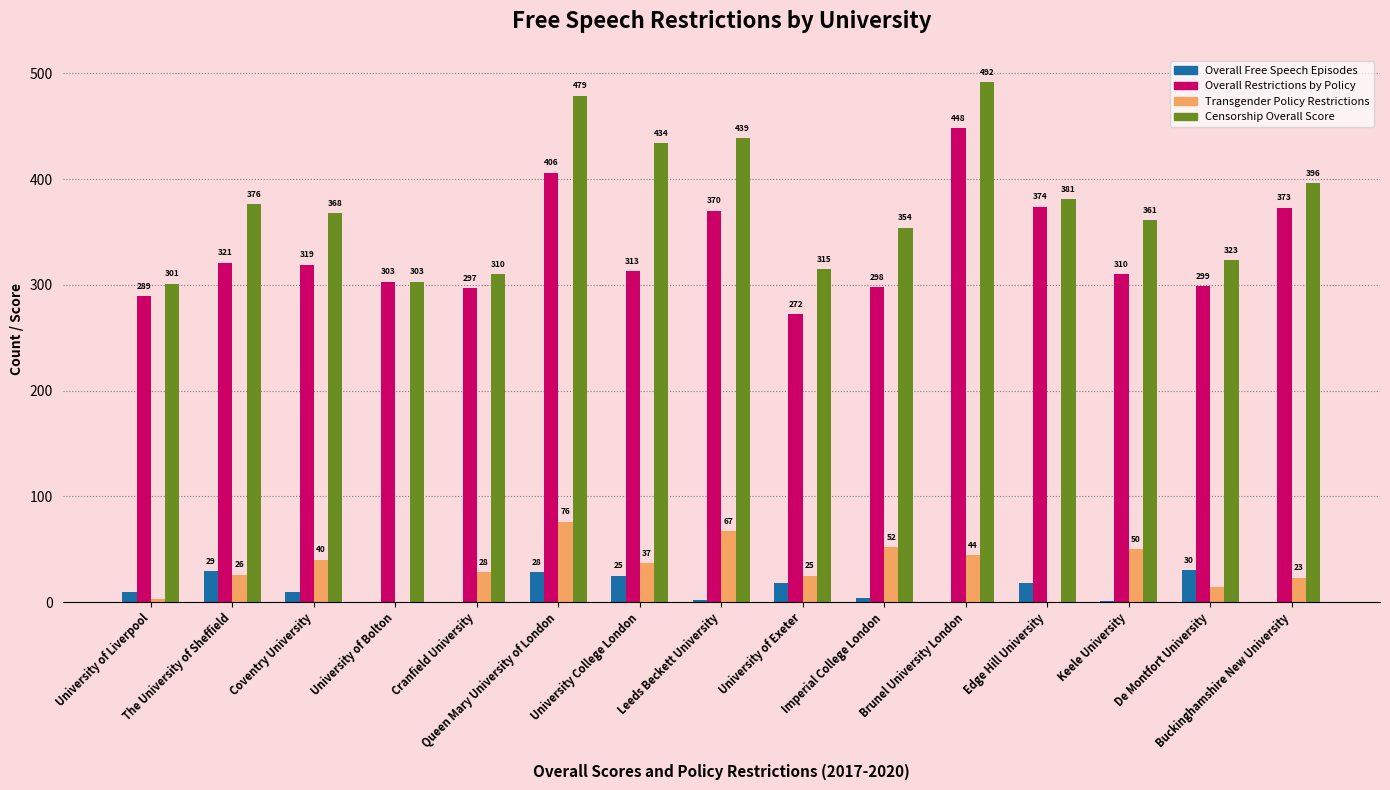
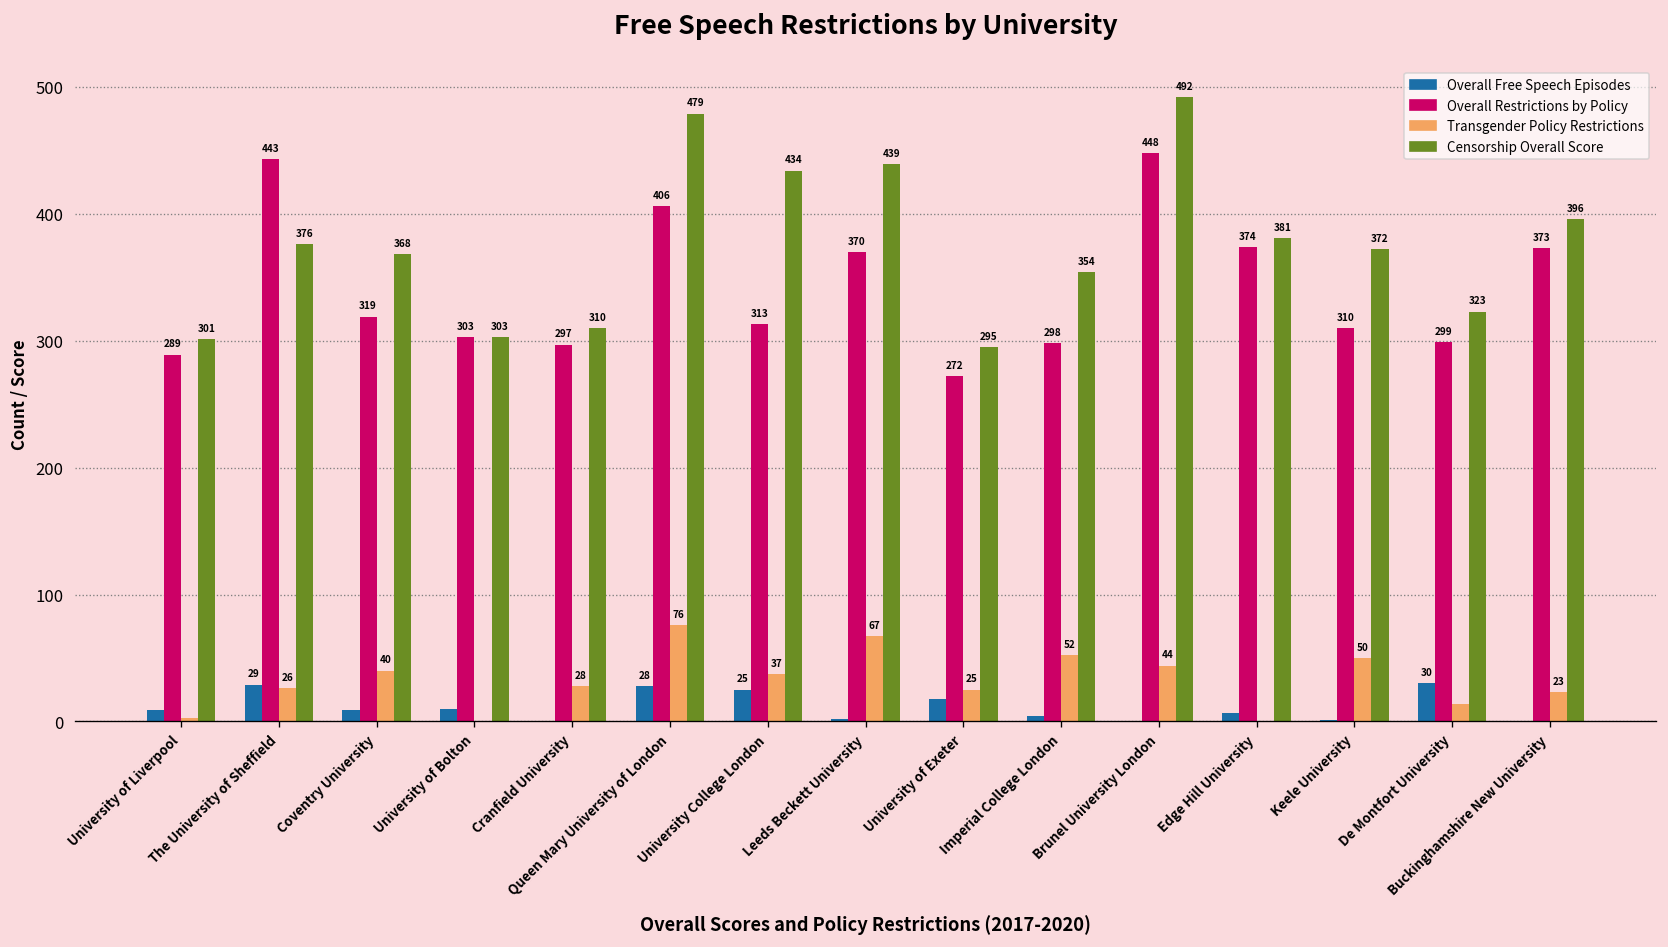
Overall Restrictions by Policy, The University of Sheffield: 321 -> 443
Overall Free Speech Episodes, University of Bolton: 0 -> 10
Censorship Overall Score, University of Exeter: 315 -> 295
Overall Free Speech Episodes, Edge Hill University: 18 -> 7
Censorship Overall Score, Keele University: 361 -> 372
